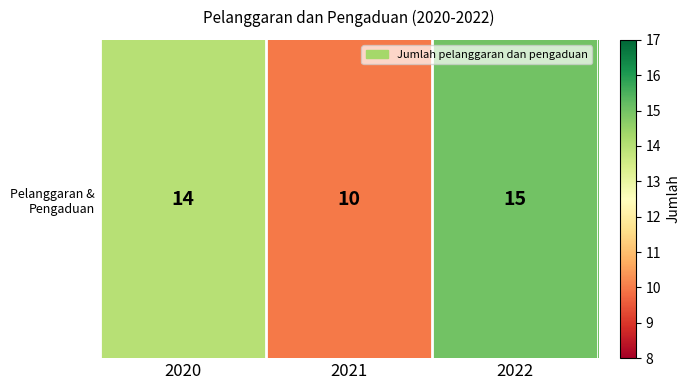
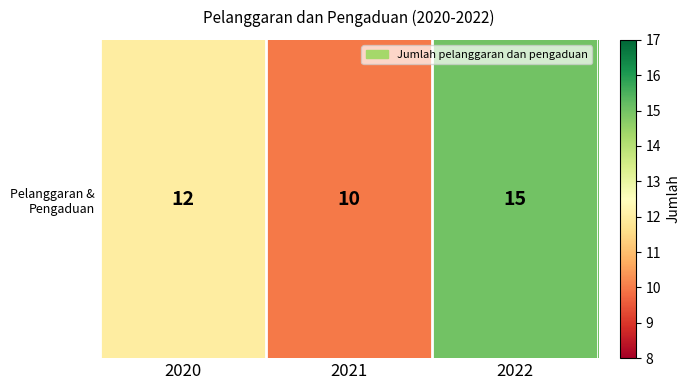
Pelanggaran & Pengaduan, 2020: 14 -> 12
